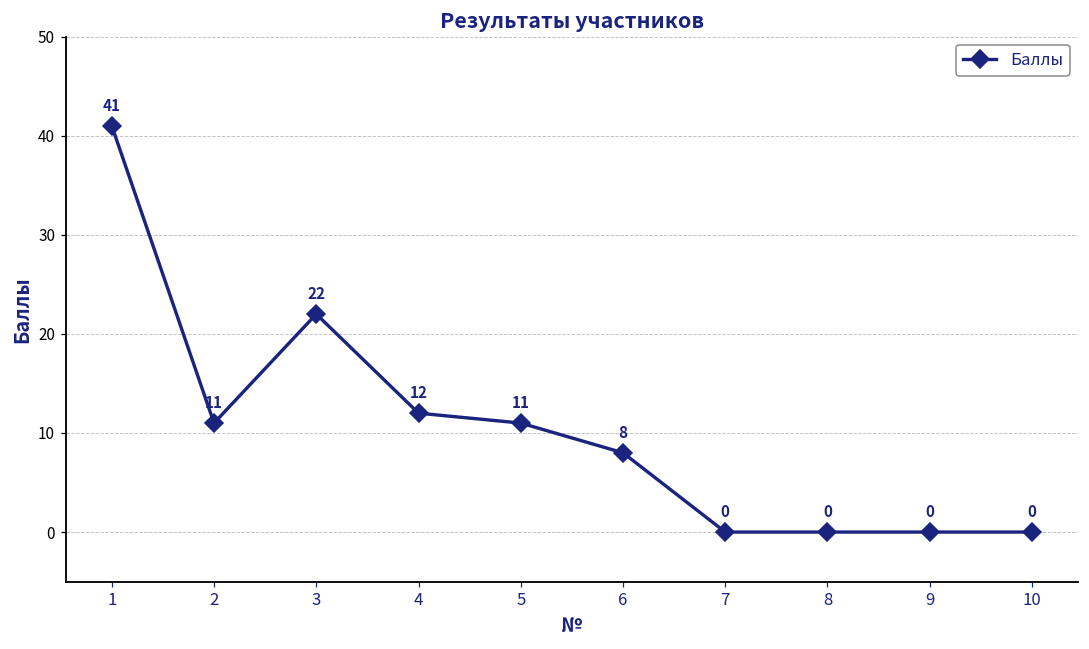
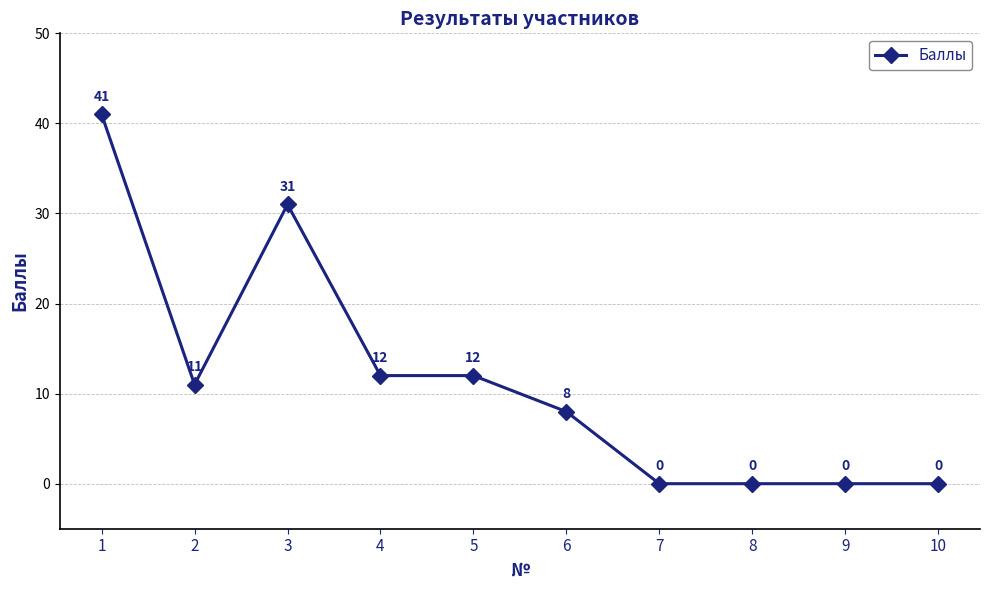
3: 22 -> 31
5: 11 -> 12
